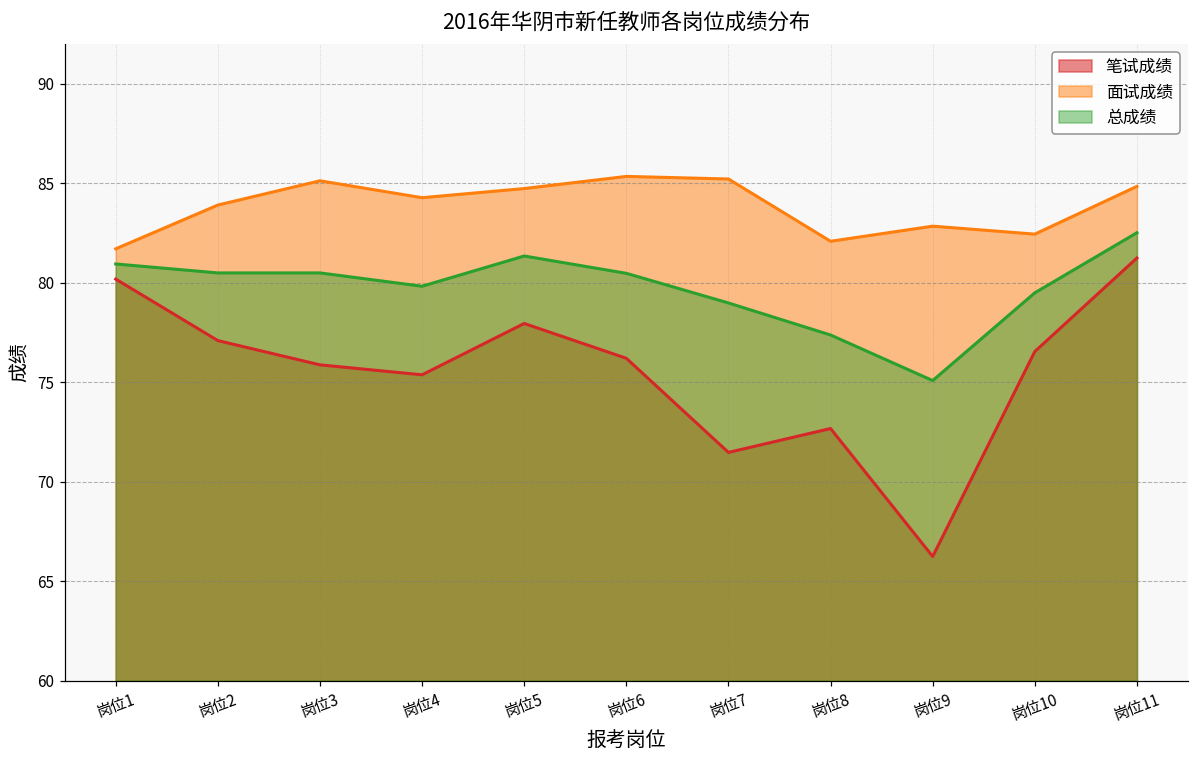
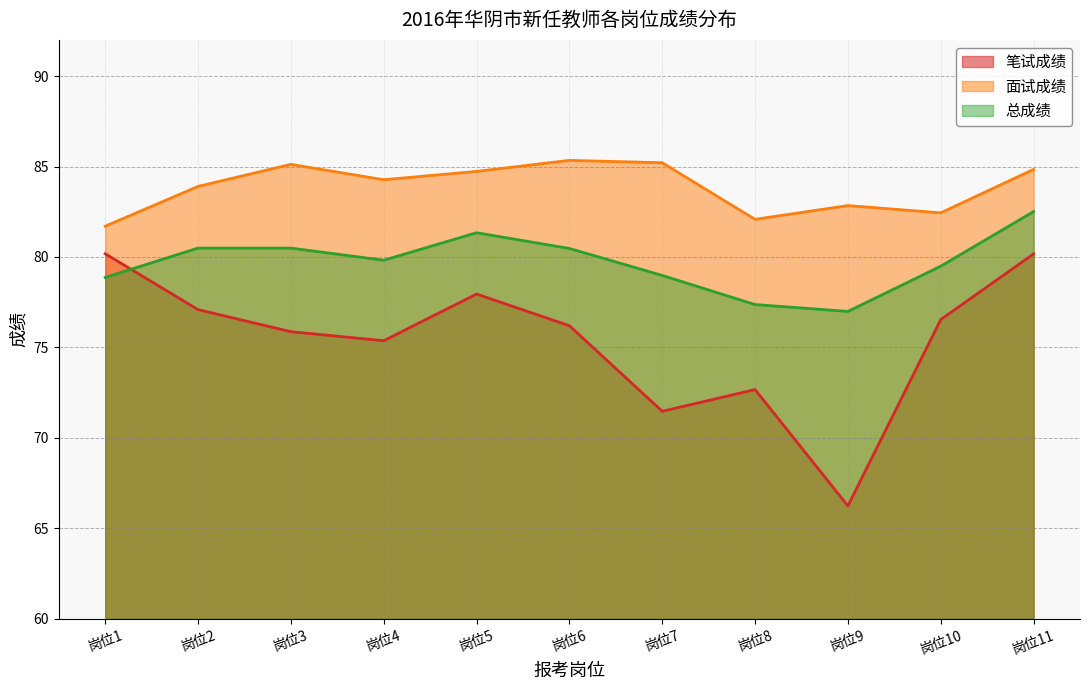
总成绩, 岗位1: 80.9 -> 78.9
总成绩, 岗位9: 75.1 -> 77.0
笔试成绩, 岗位11: 81.2 -> 80.2
